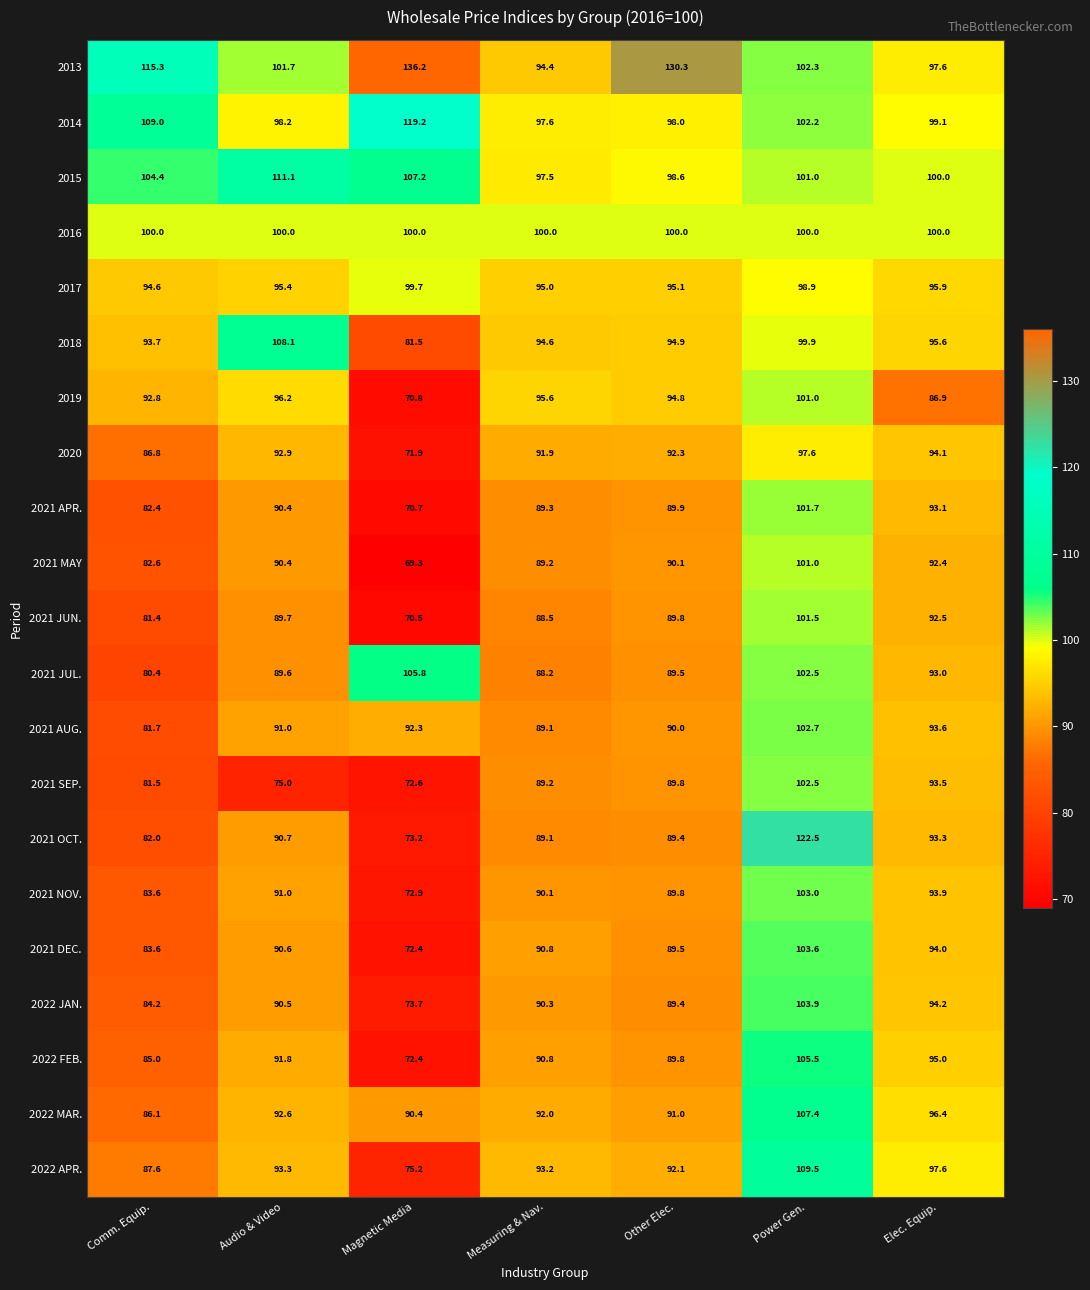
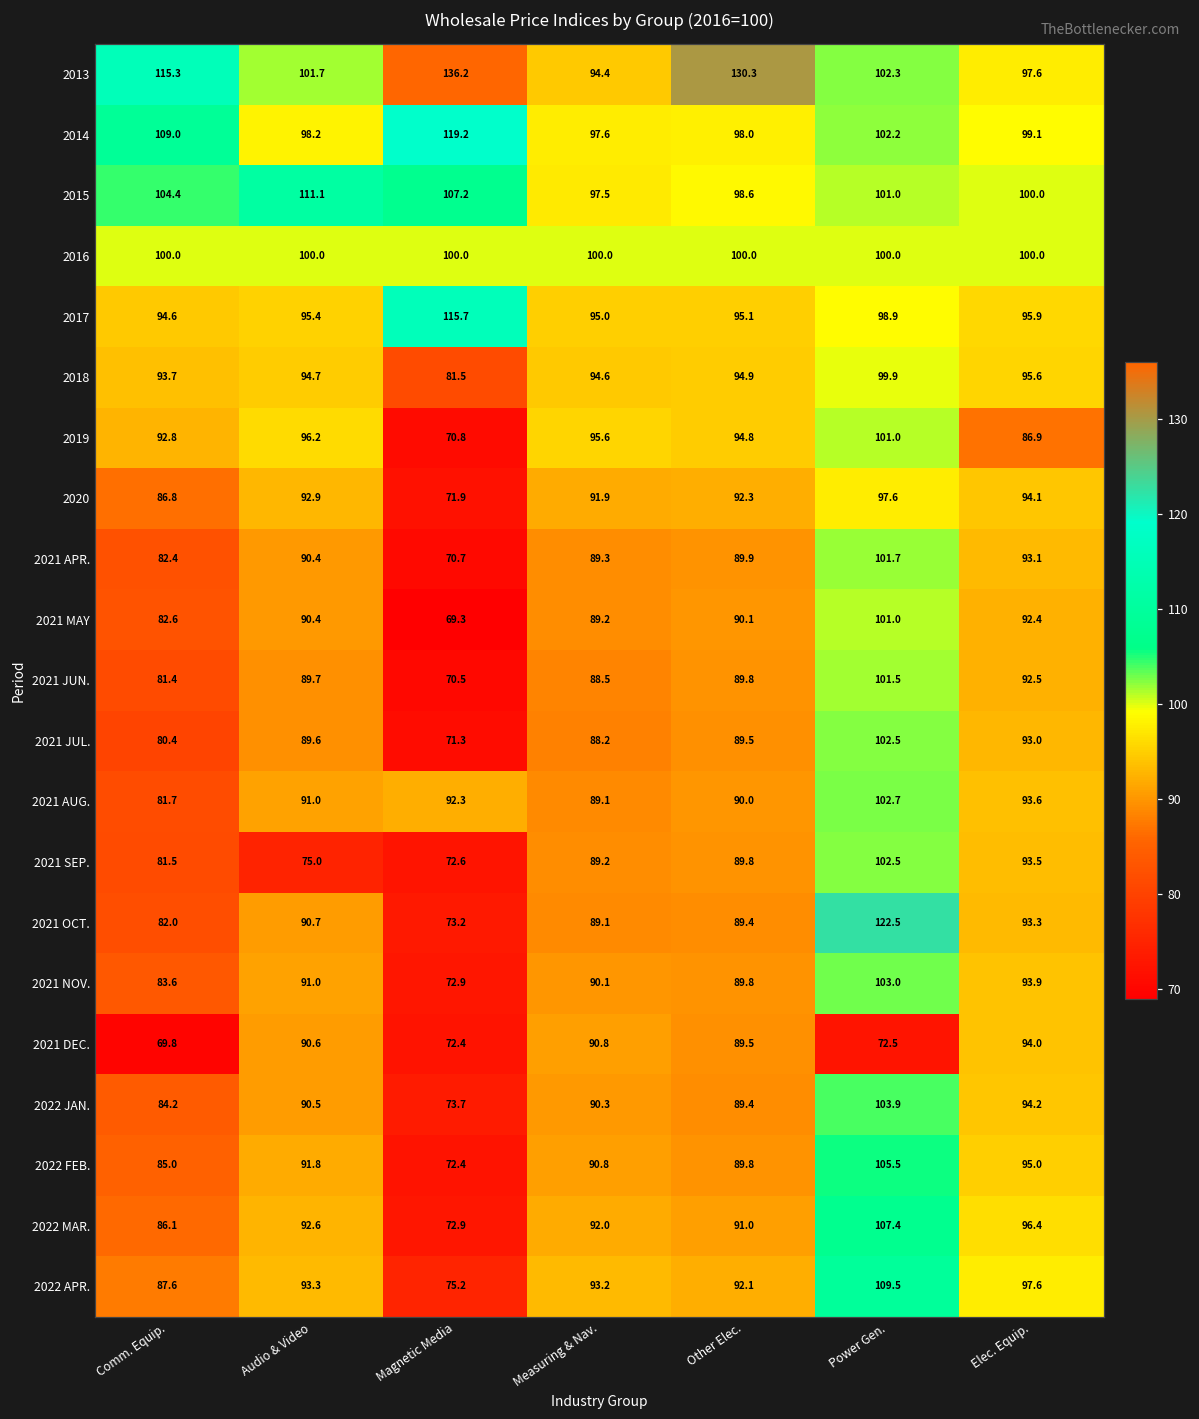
2017, Magnetic Media: 99.7 -> 115.7
2018, Audio & Video: 108.1 -> 94.7
2021 JUL., Magnetic Media: 105.8 -> 71.3
2021 DEC., Comm. Equip.: 83.6 -> 69.8
2021 DEC., Power Gen.: 103.6 -> 72.5
2022 MAR., Magnetic Media: 90.4 -> 72.9
